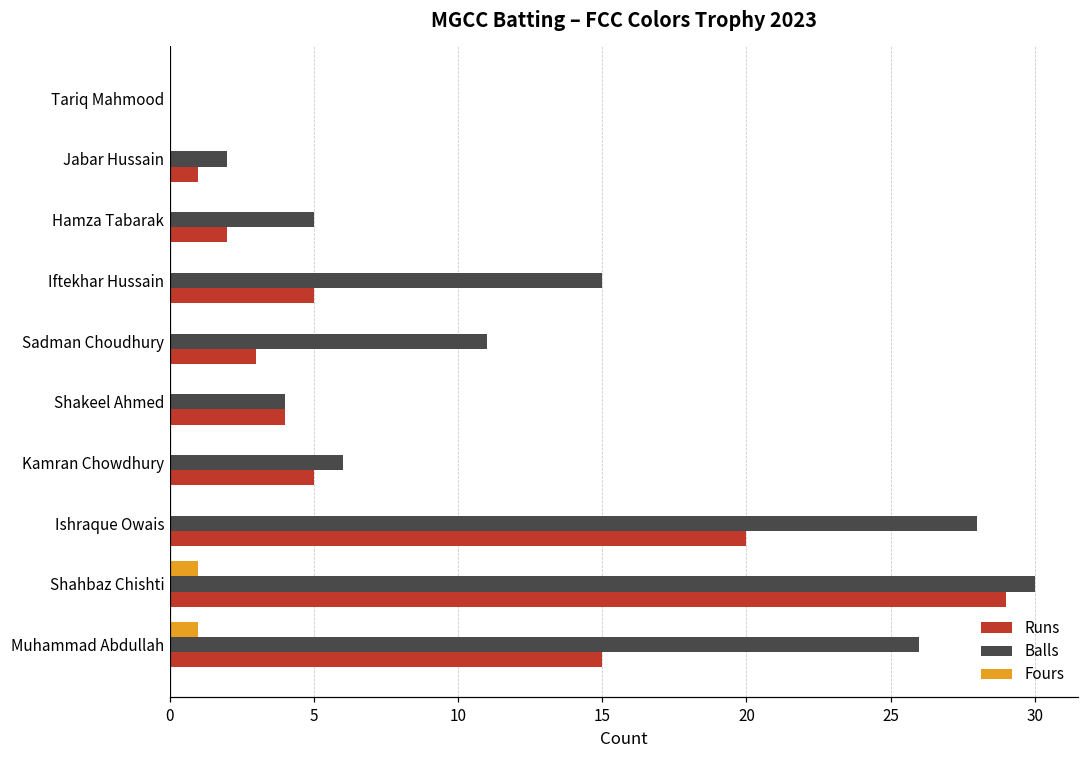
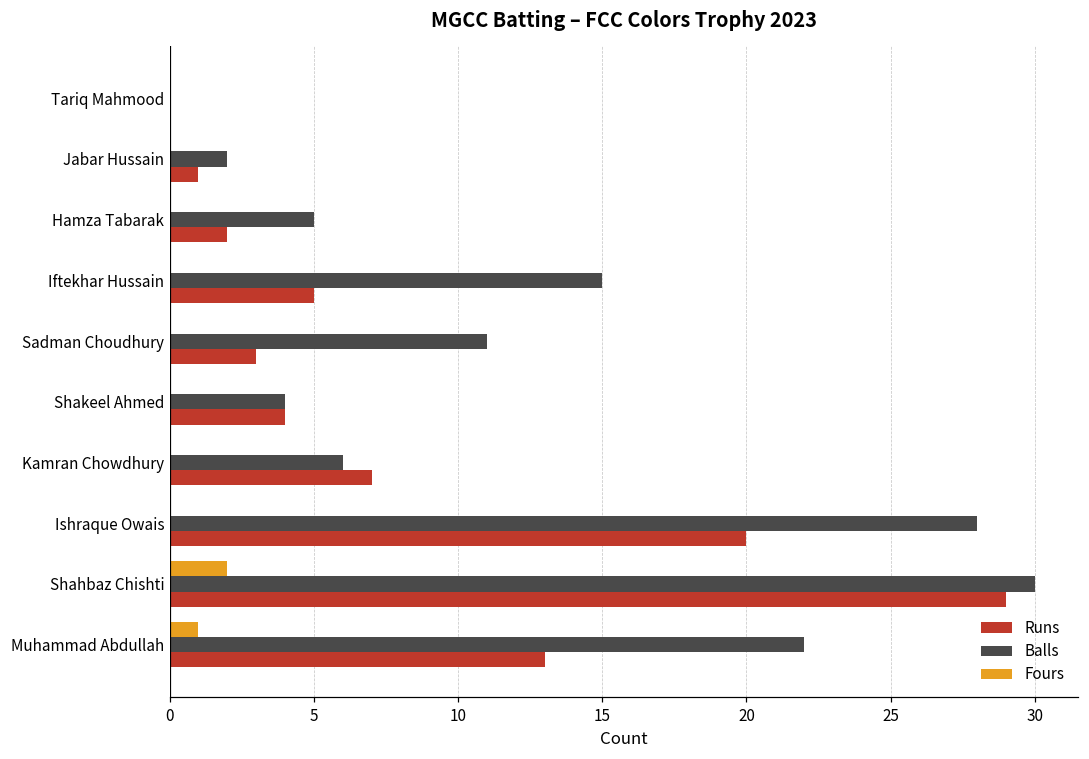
Runs, Kamran Chowdhury: 5 -> 7
Fours, Shahbaz Chishti: 1 -> 2
Balls, Muhammad Abdullah: 26 -> 22
Runs, Muhammad Abdullah: 15 -> 13
